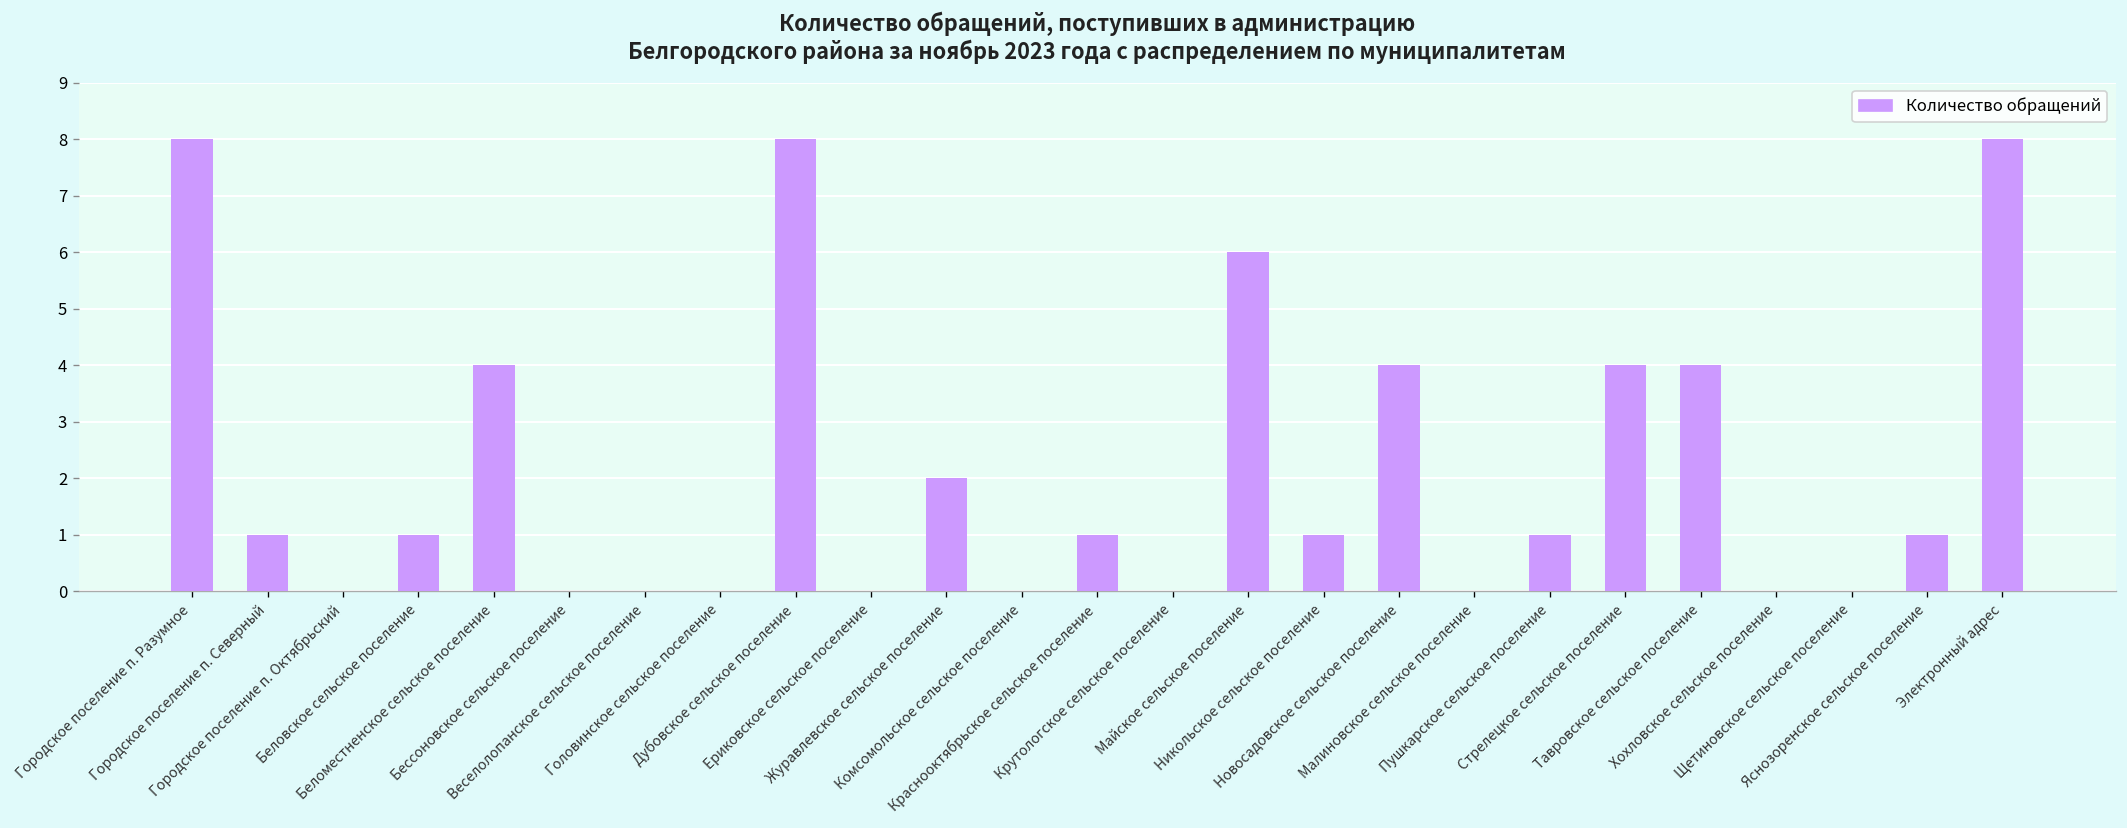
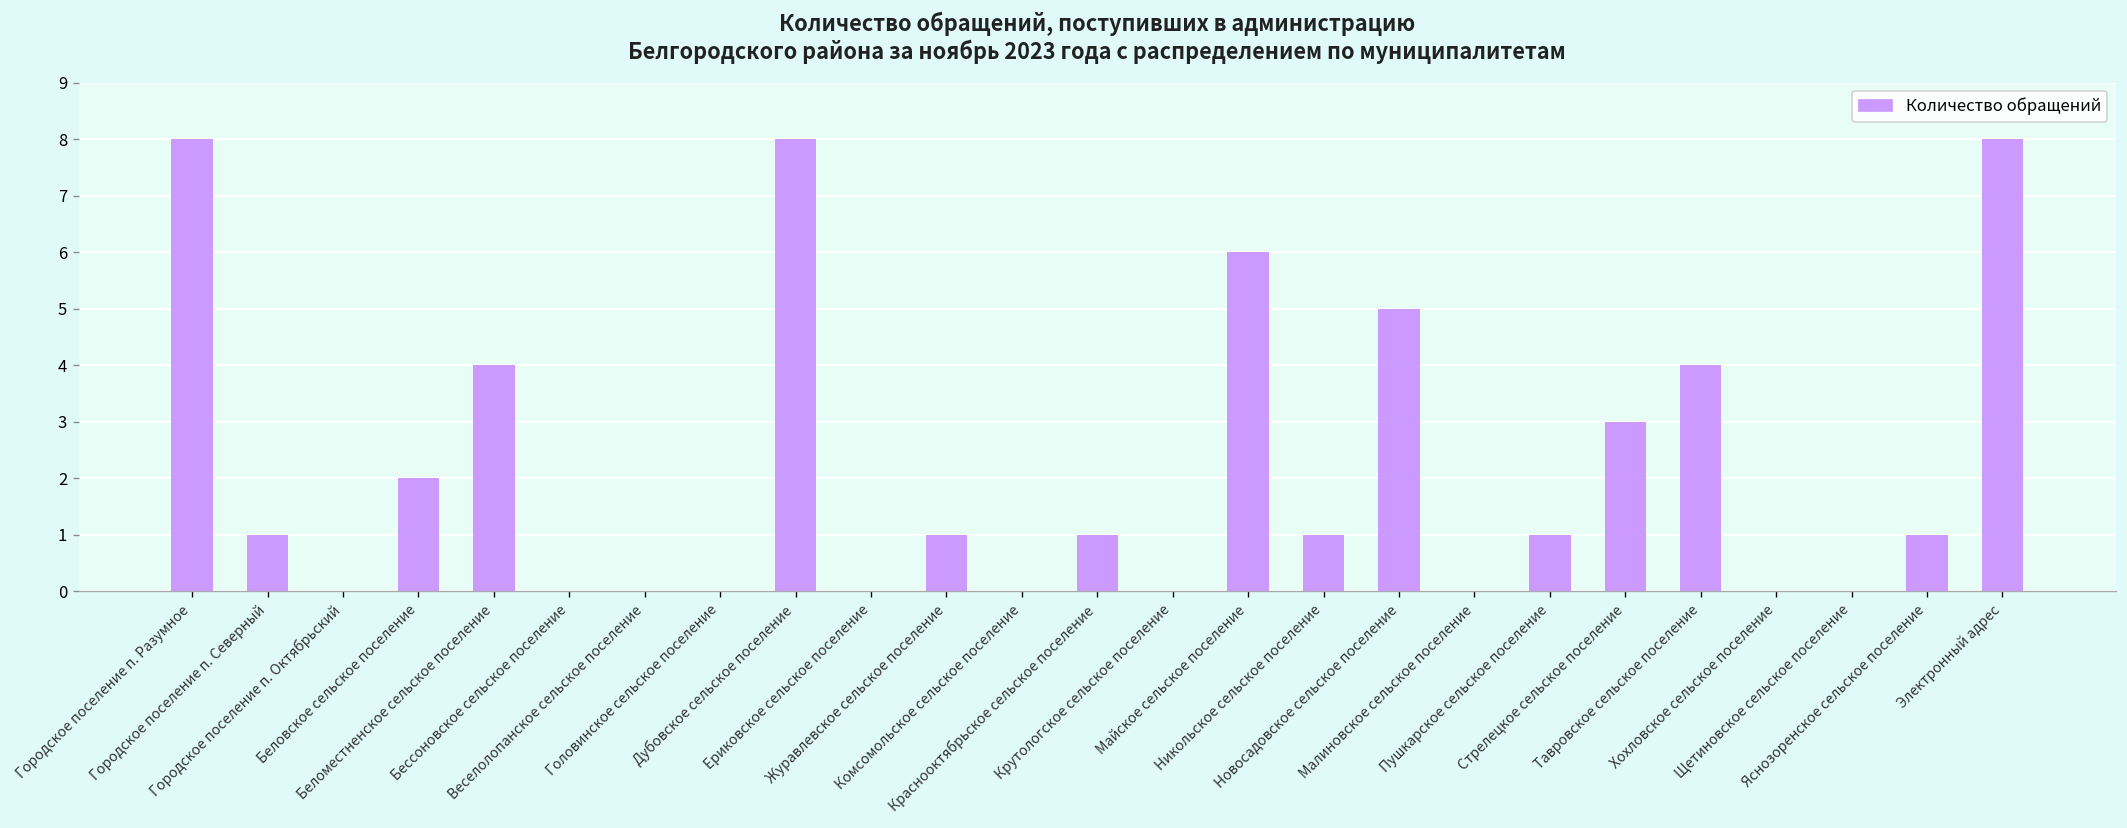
Беловское сельское поселение: 1 -> 2
Журавлевское сельское поселение: 2 -> 1
Новосадовское сельское поселение: 4 -> 5
Стрелецкое сельское поселение: 4 -> 3
